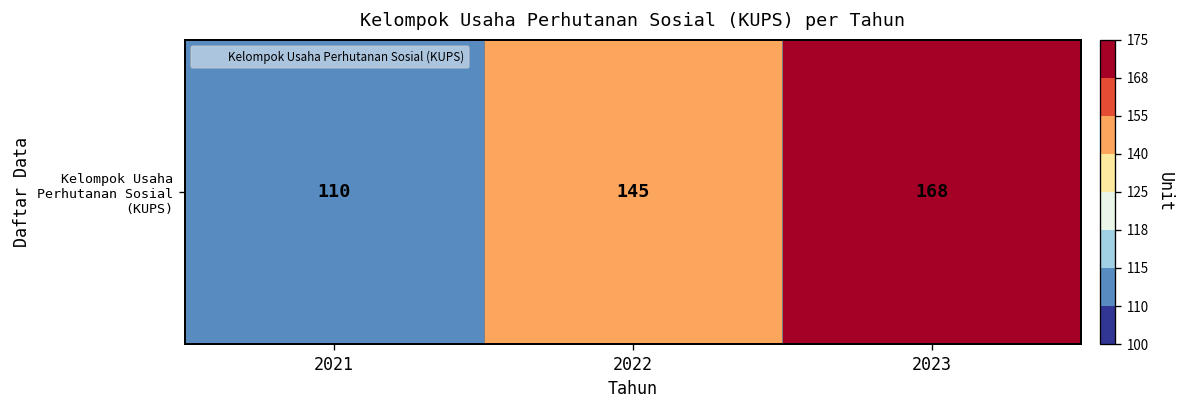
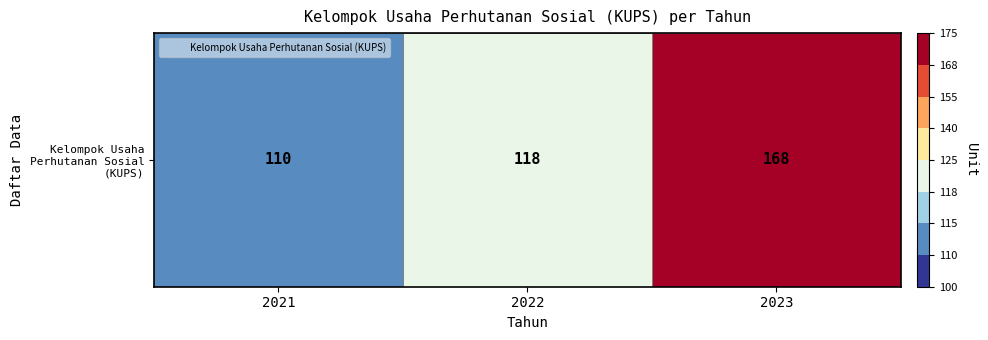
Kelompok Usaha Perhutanan Sosial (KUPS), 2022: 145 -> 118
